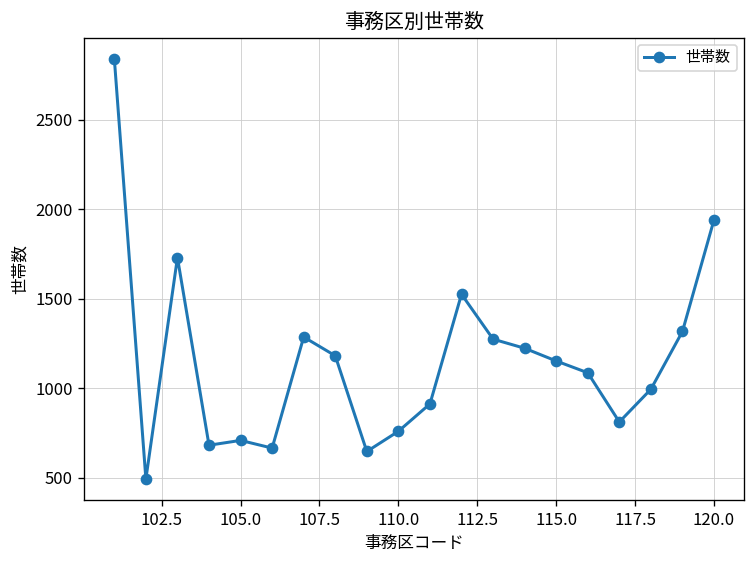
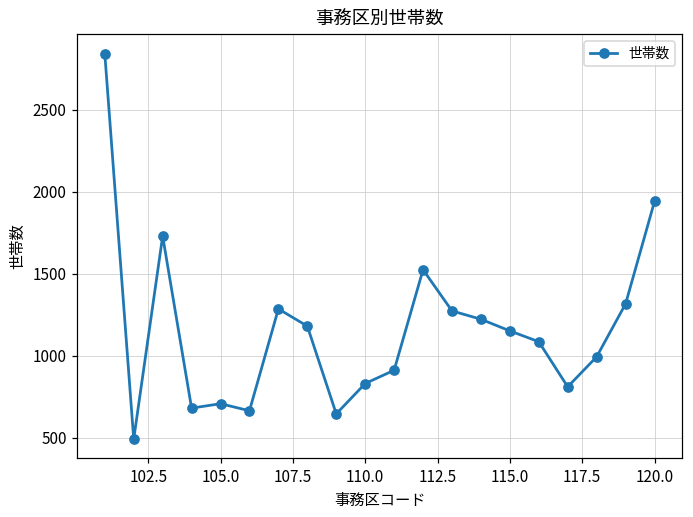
110.0: 760 -> 830
